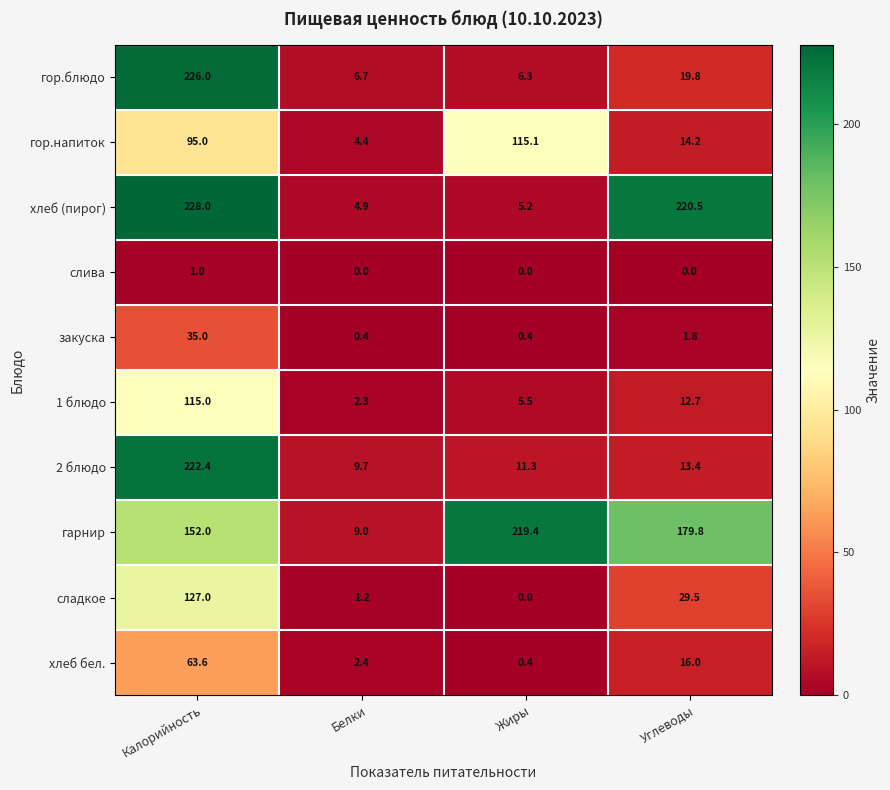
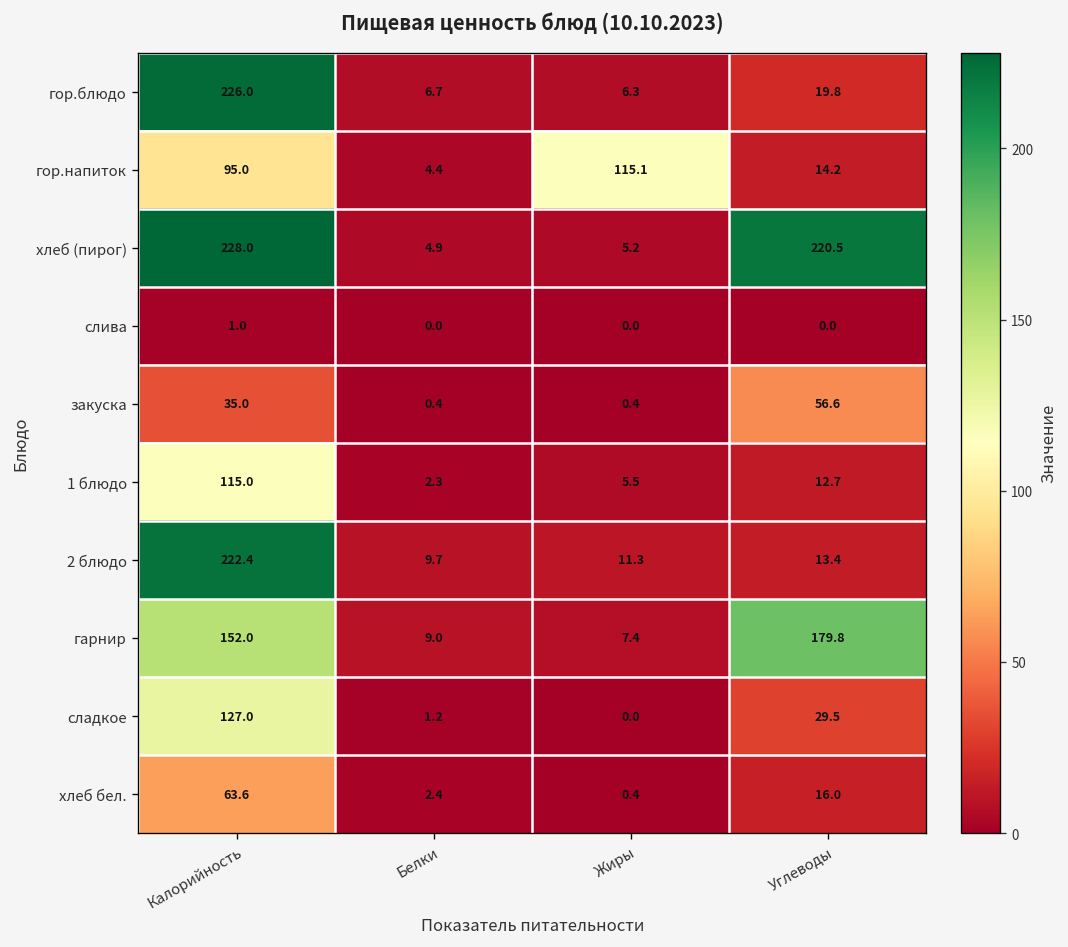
закуска, Углеводы: 1.8 -> 56.6
гарнир, Жиры: 219.4 -> 7.4
